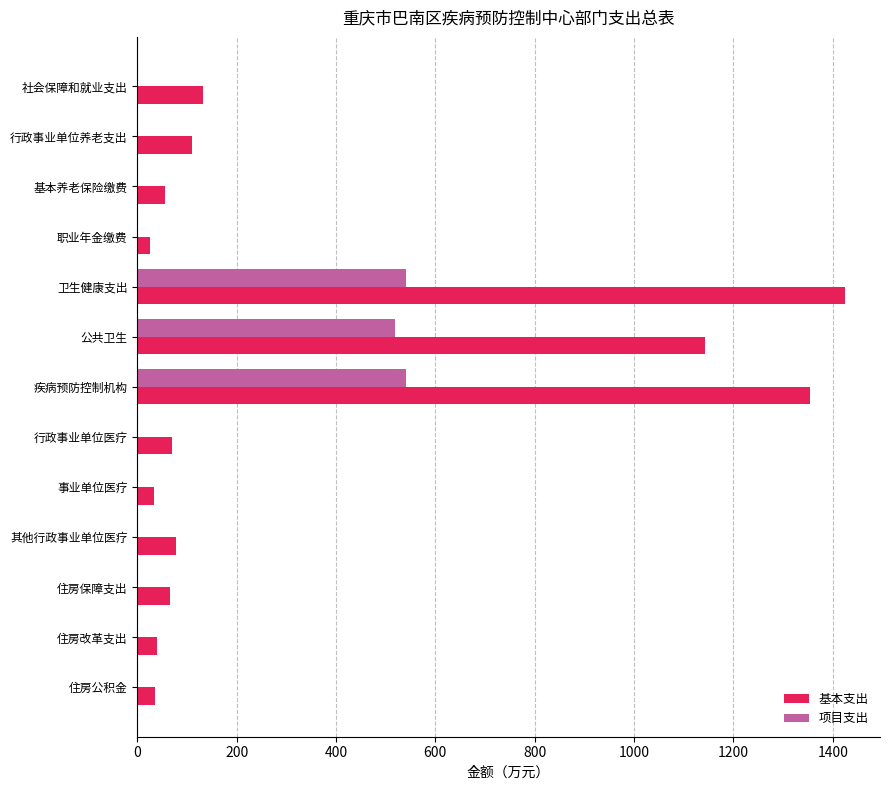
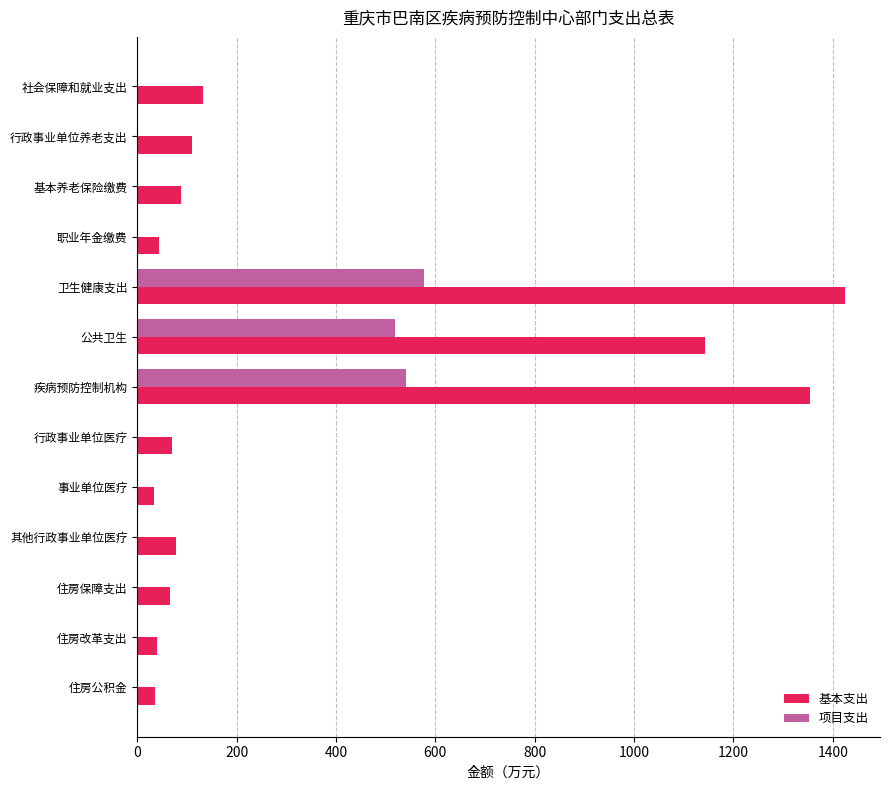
基本支出, 基本养老保险缴费: 60 -> 90
基本支出, 职业年金缴费: 30 -> 40
项目支出, 卫生健康支出: 540 -> 580
